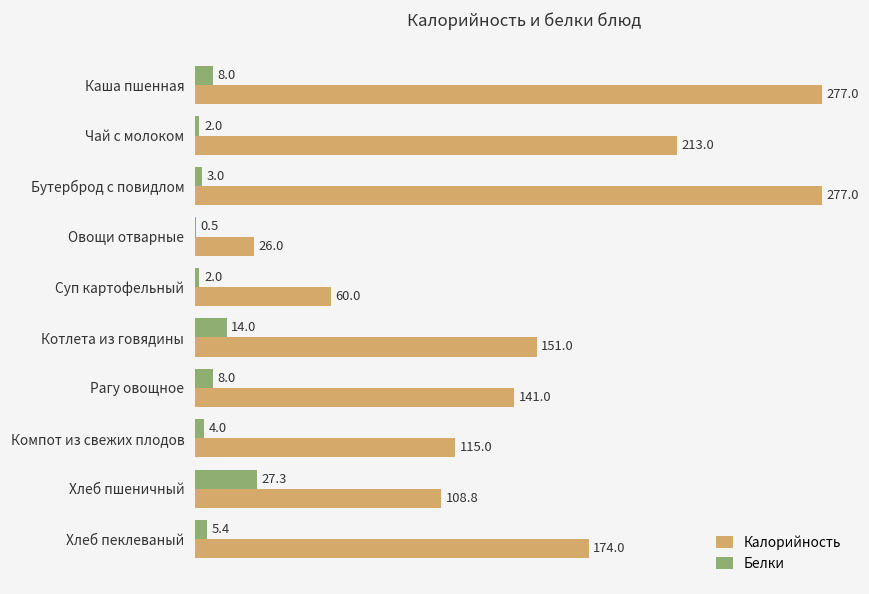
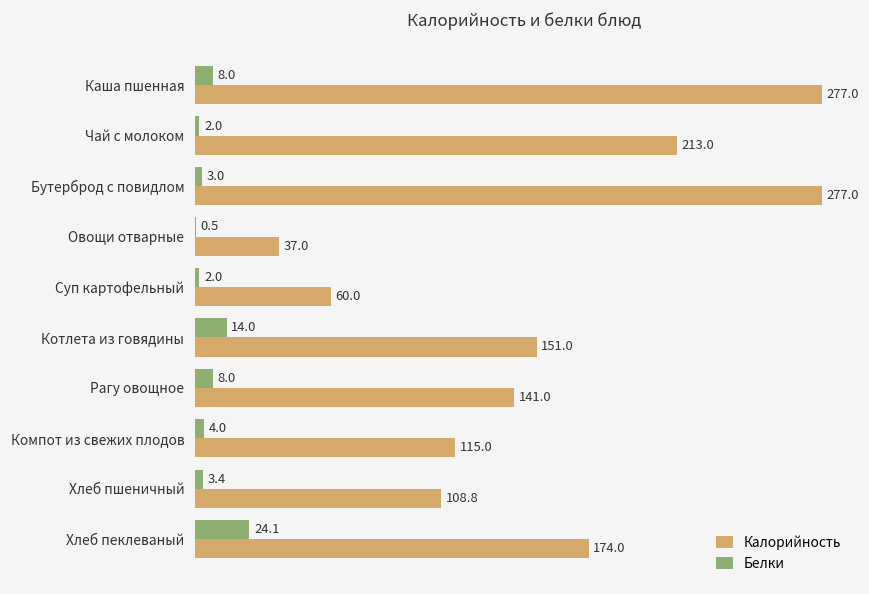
Калорийность, Овощи отварные: 26.0 -> 37.0
Белки, Хлеб пшеничный: 27.3 -> 3.4
Белки, Хлеб пеклеваный: 5.4 -> 24.1
